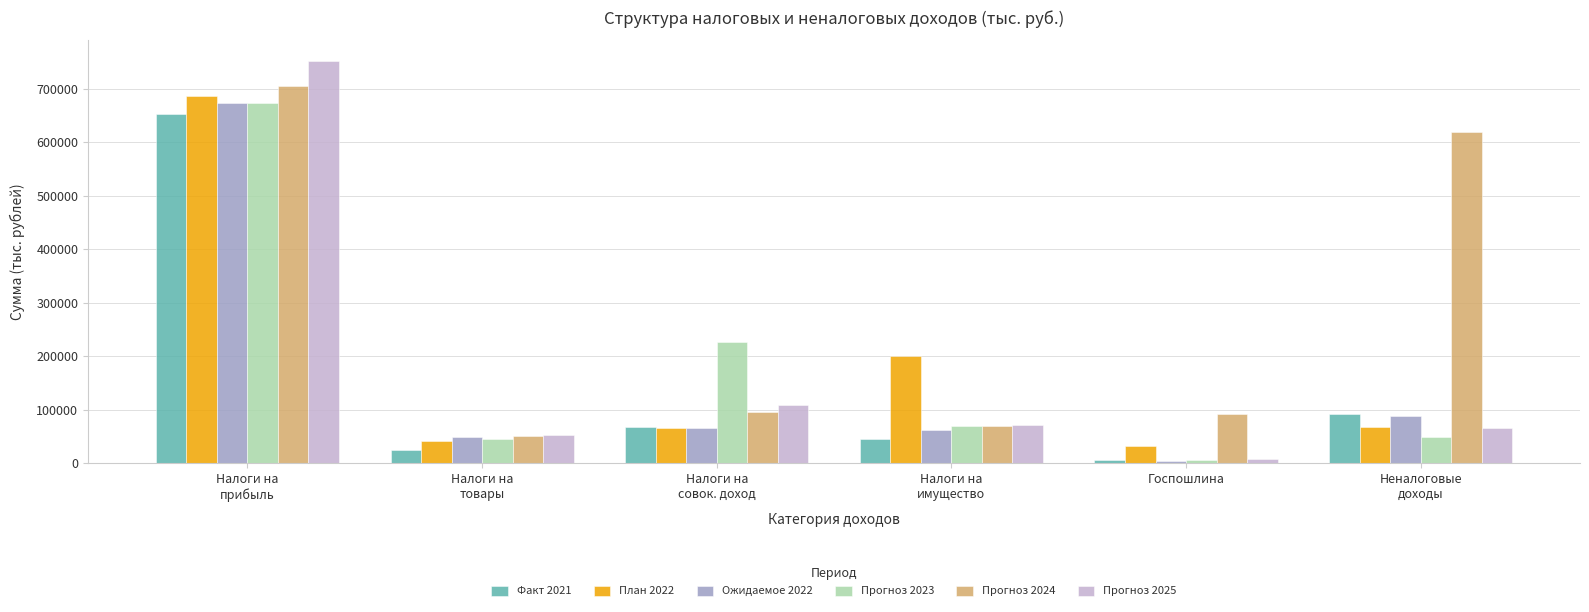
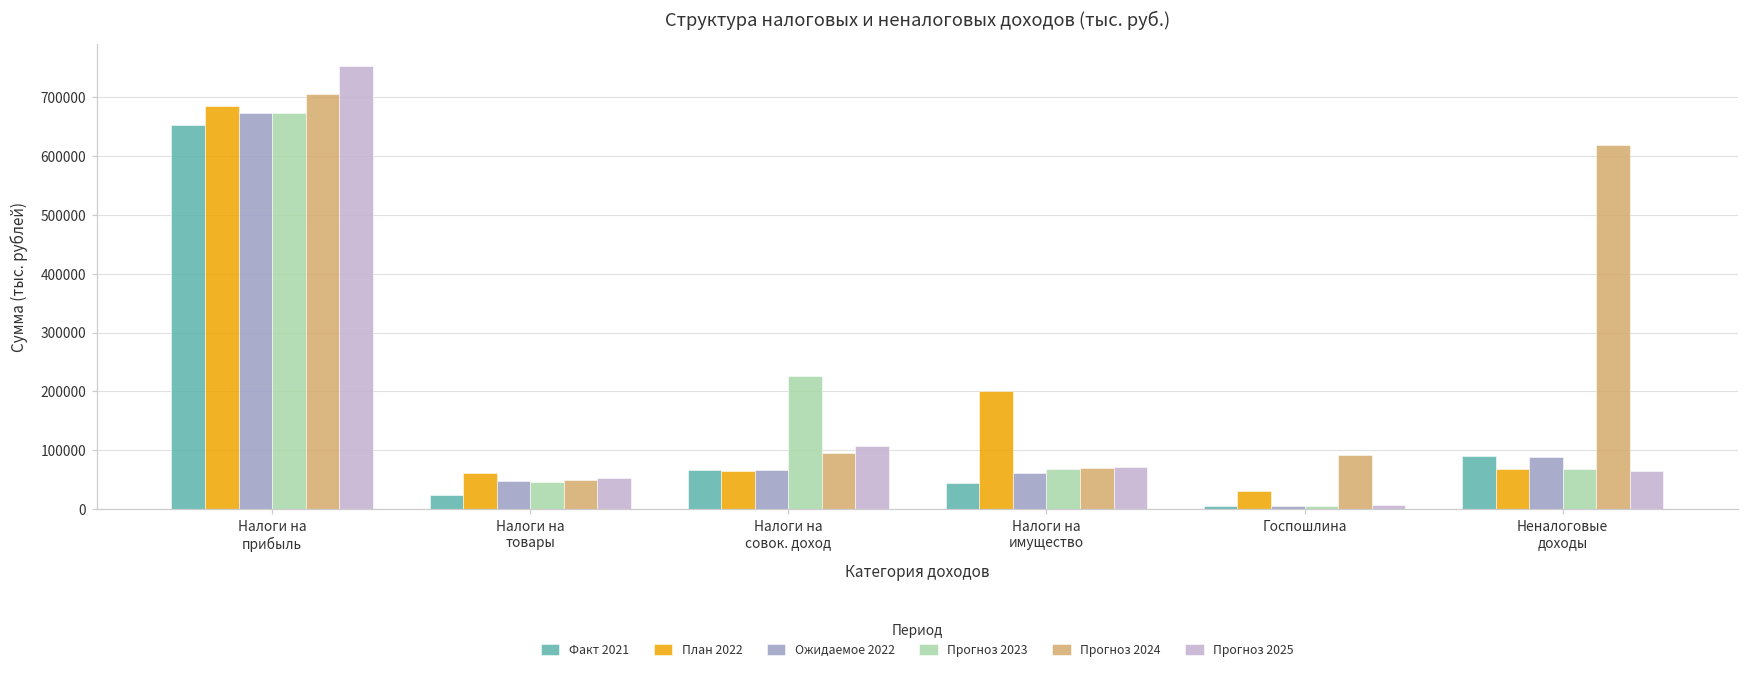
План 2022, Налоги на товары: 40000 -> 60000
Прогноз 2023, Неналоговые доходы: 50000 -> 70000
